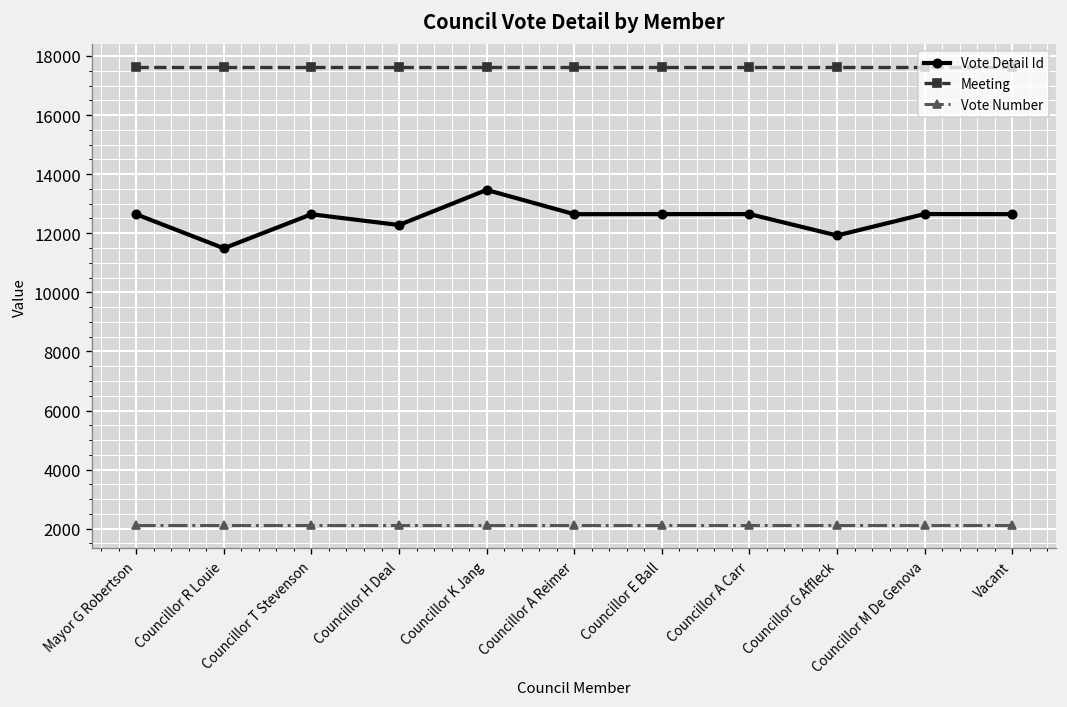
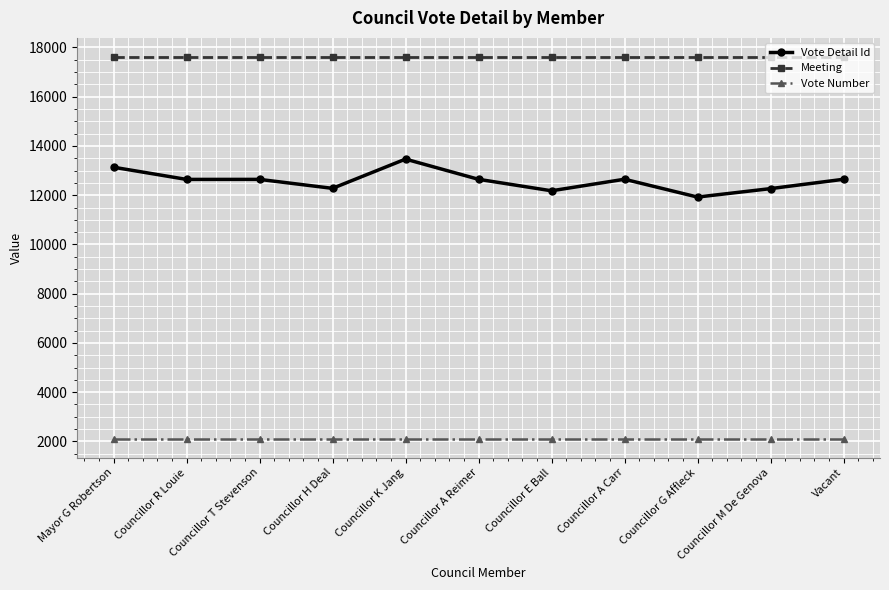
Vote Detail Id, Mayor G Robertson: 12600 -> 13100
Vote Detail Id, Councillor R Louie: 11500 -> 12600
Vote Detail Id, Councillor E Ball: 12600 -> 12200
Vote Detail Id, Councillor M De Genova: 12700 -> 12300
